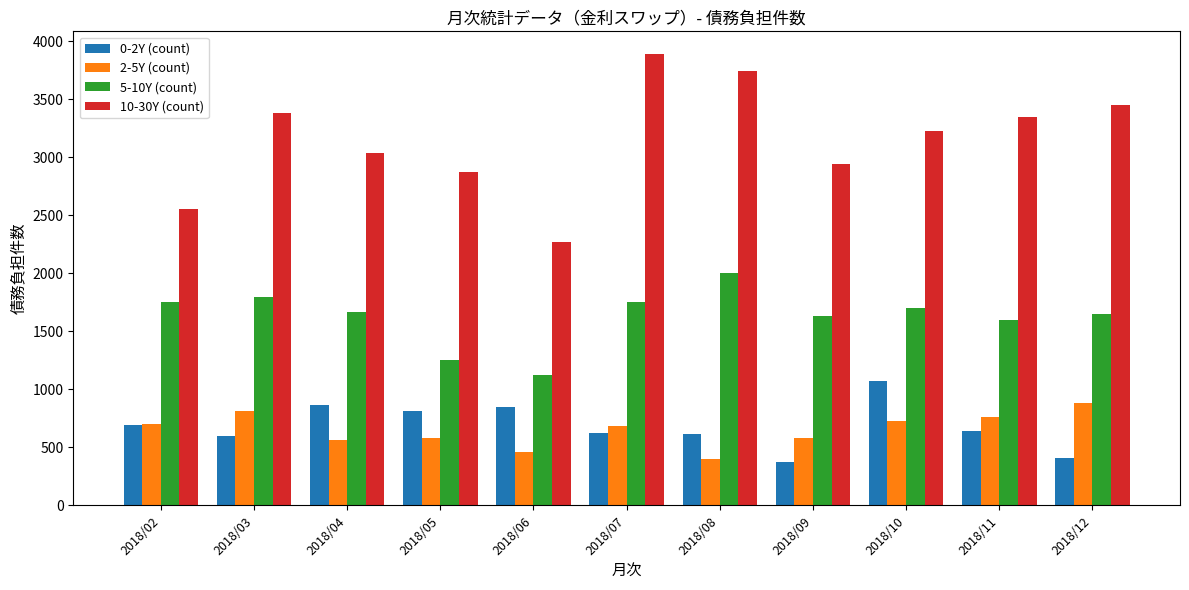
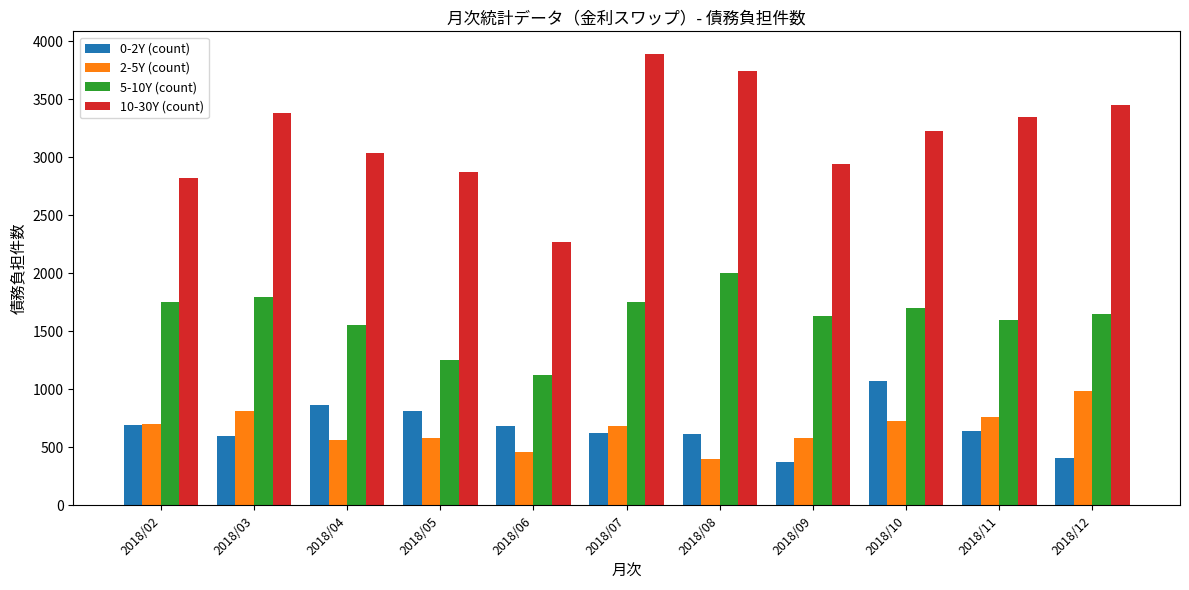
10-30Y (count), 2018/02: 2560 -> 2820
5-10Y (count), 2018/04: 1670 -> 1550
0-2Y (count), 2018/06: 850 -> 680
2-5Y (count), 2018/12: 880 -> 990
